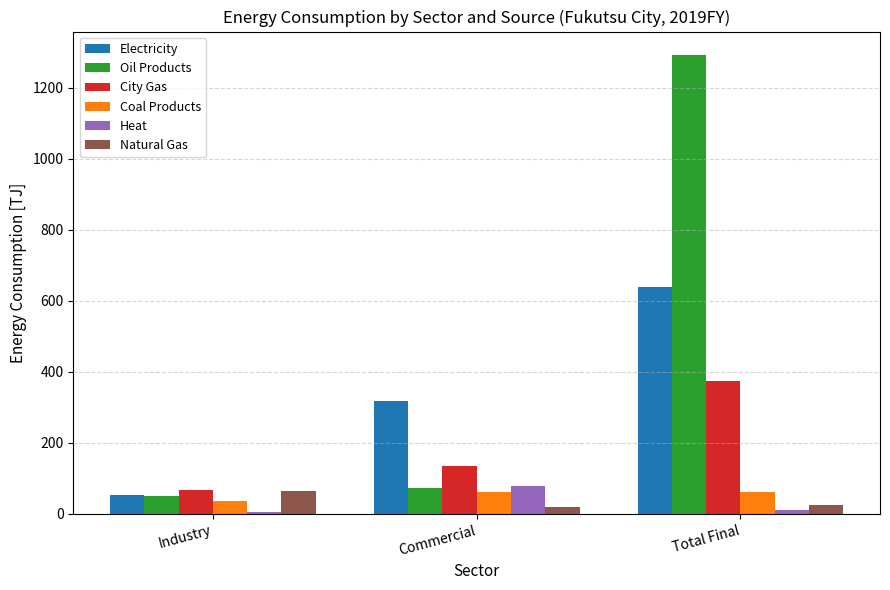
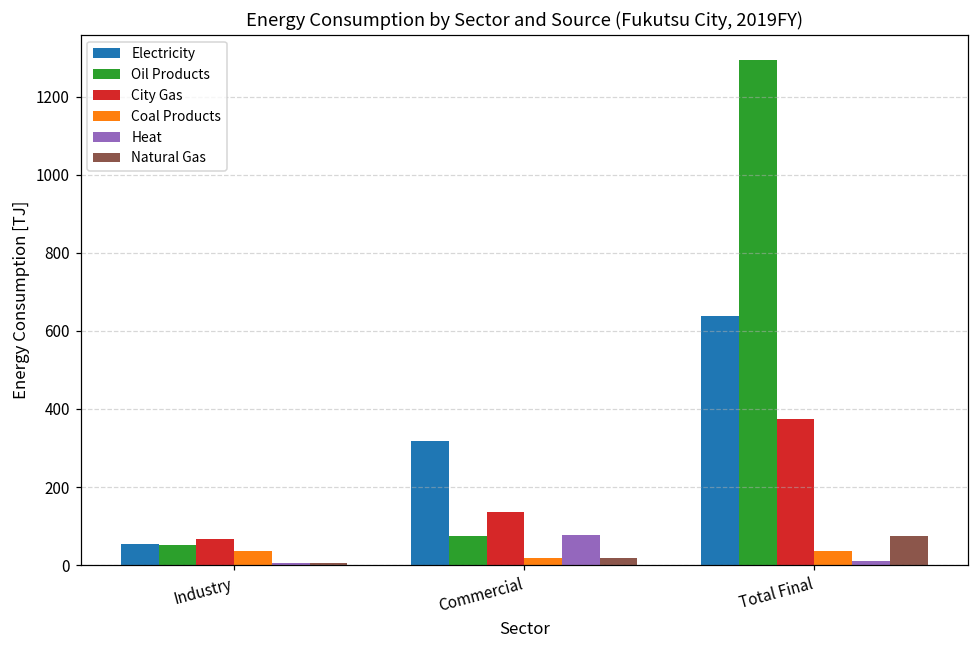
Natural Gas, Industry: 60 -> 10
Coal Products, Commercial: 60 -> 20
Coal Products, Total Final: 60 -> 40
Natural Gas, Total Final: 20 -> 80
